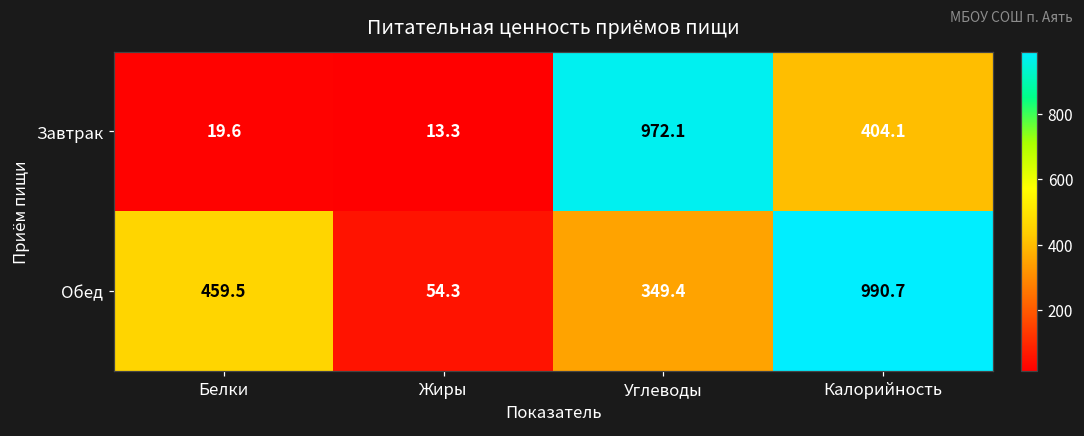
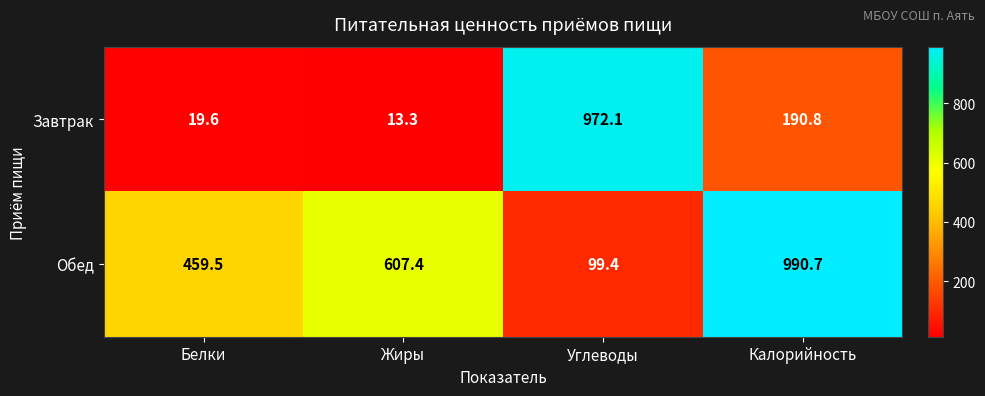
Завтрак, Калорийность: 404.1 -> 190.8
Обед, Жиры: 54.3 -> 607.4
Обед, Углеводы: 349.4 -> 99.4
